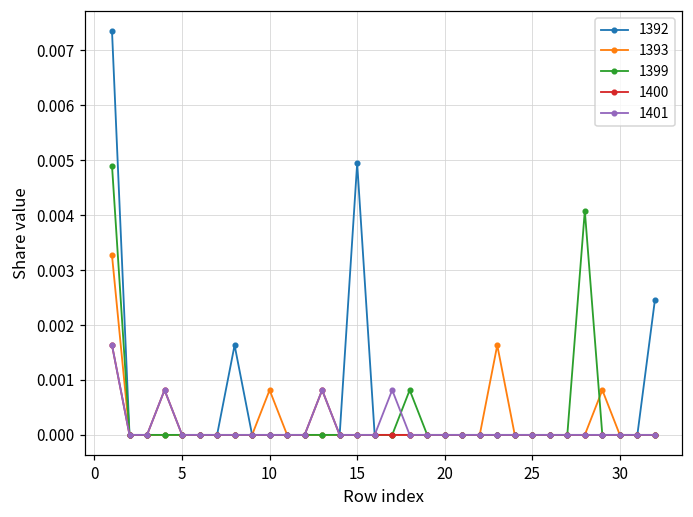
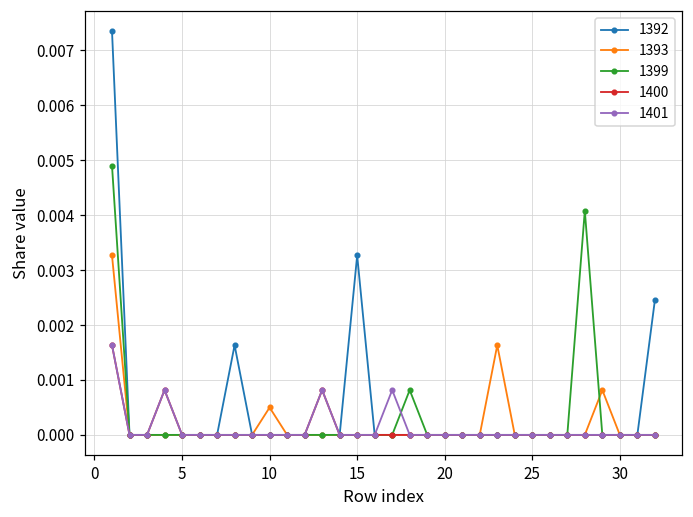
1393, 10: 0.0008 -> 0.0005
1392, 15: 0.0049 -> 0.0033
